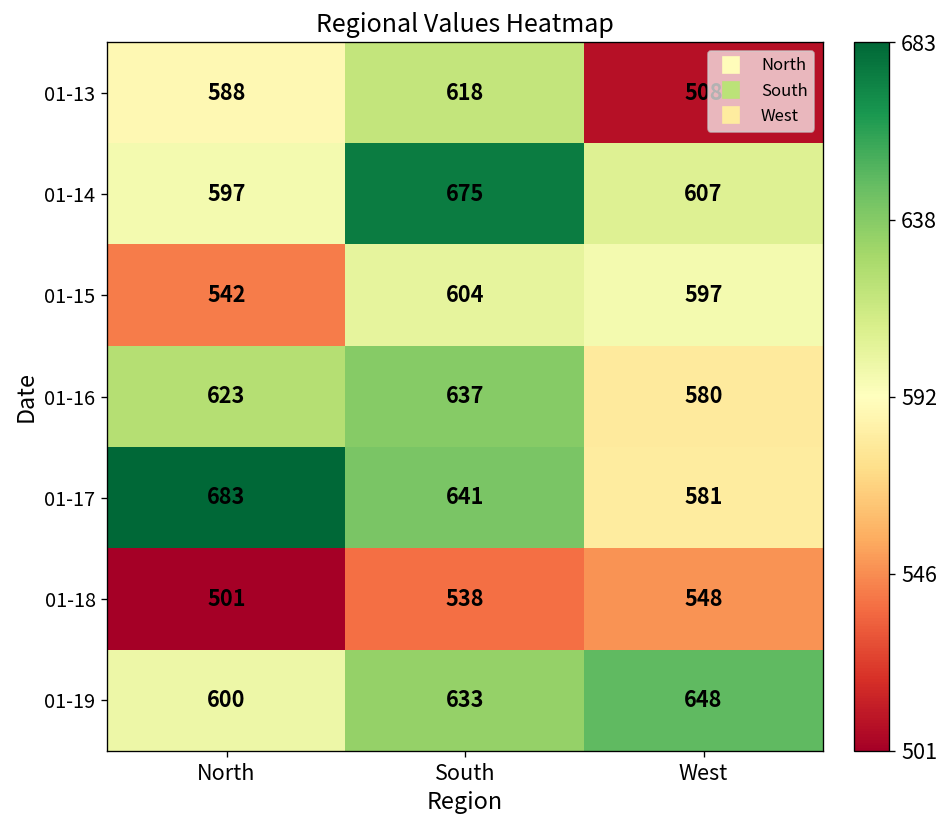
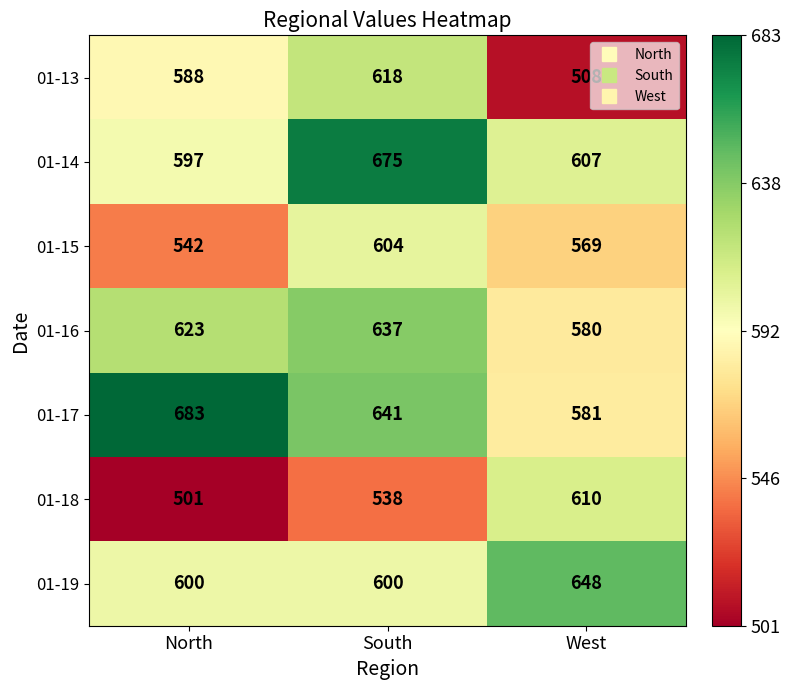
01-15, West: 597 -> 569
01-18, West: 548 -> 610
01-19, South: 633 -> 600
